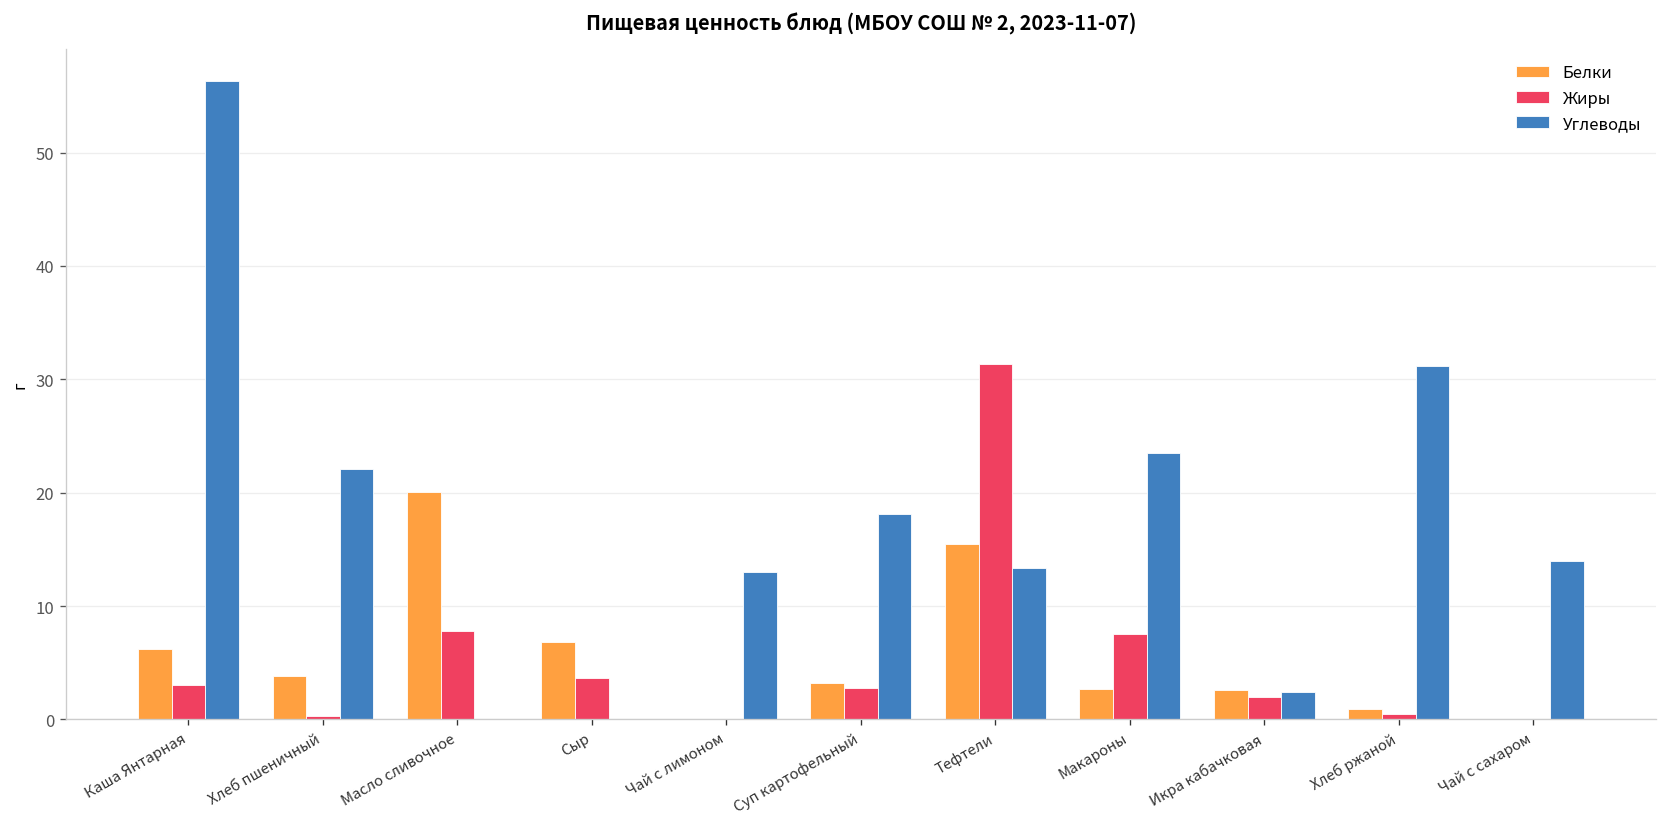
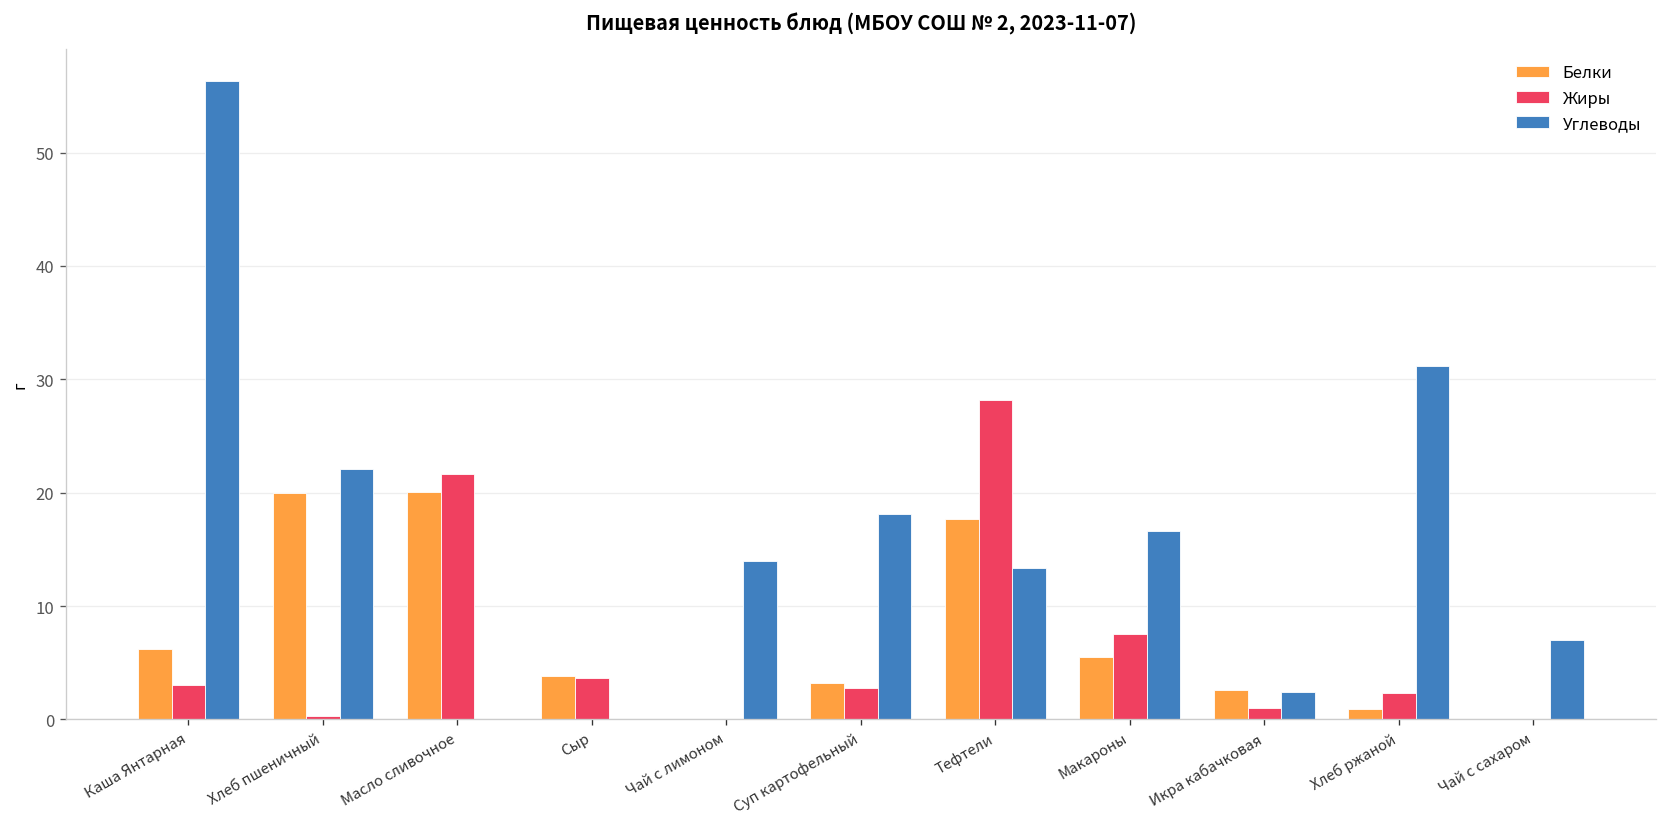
Белки, Хлеб пшеничный: 4 -> 20
Жиры, Масло сливочное: 8 -> 22
Белки, Сыр: 7 -> 4
Углеводы, Чай с лимоном: 13 -> 14
Белки, Тефтели: 16 -> 18
Жиры, Тефтели: 31 -> 28
Белки, Макароны: 3 -> 6
Углеводы, Макароны: 24 -> 17
Жиры, Икра кабачковая: 2 -> 1
Жиры, Хлеб ржаной: 1 -> 2
Углеводы, Чай с сахаром: 14 -> 7
